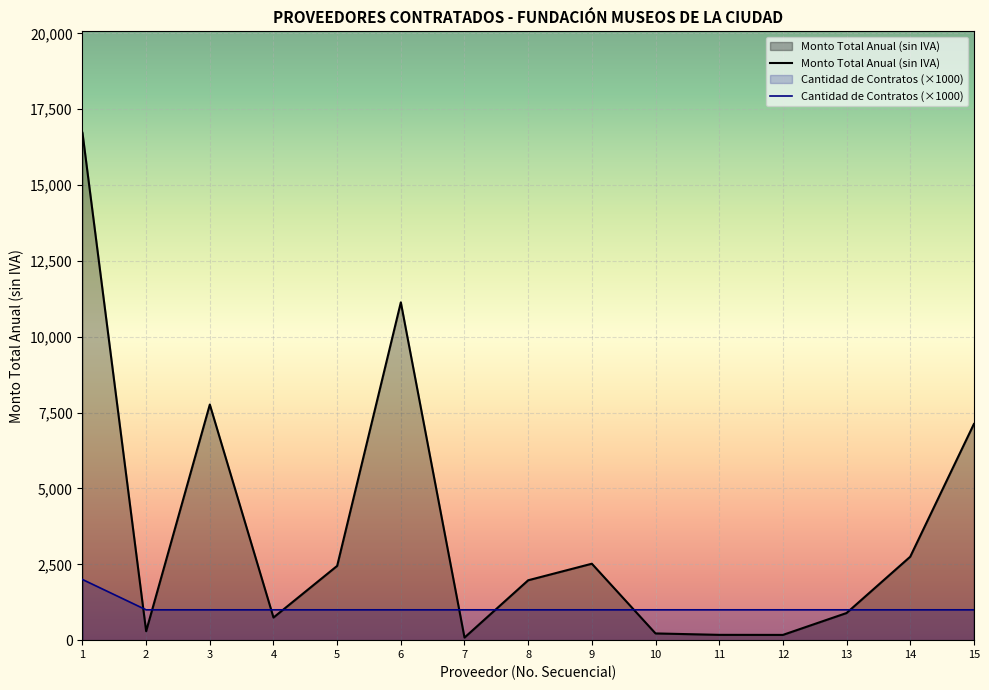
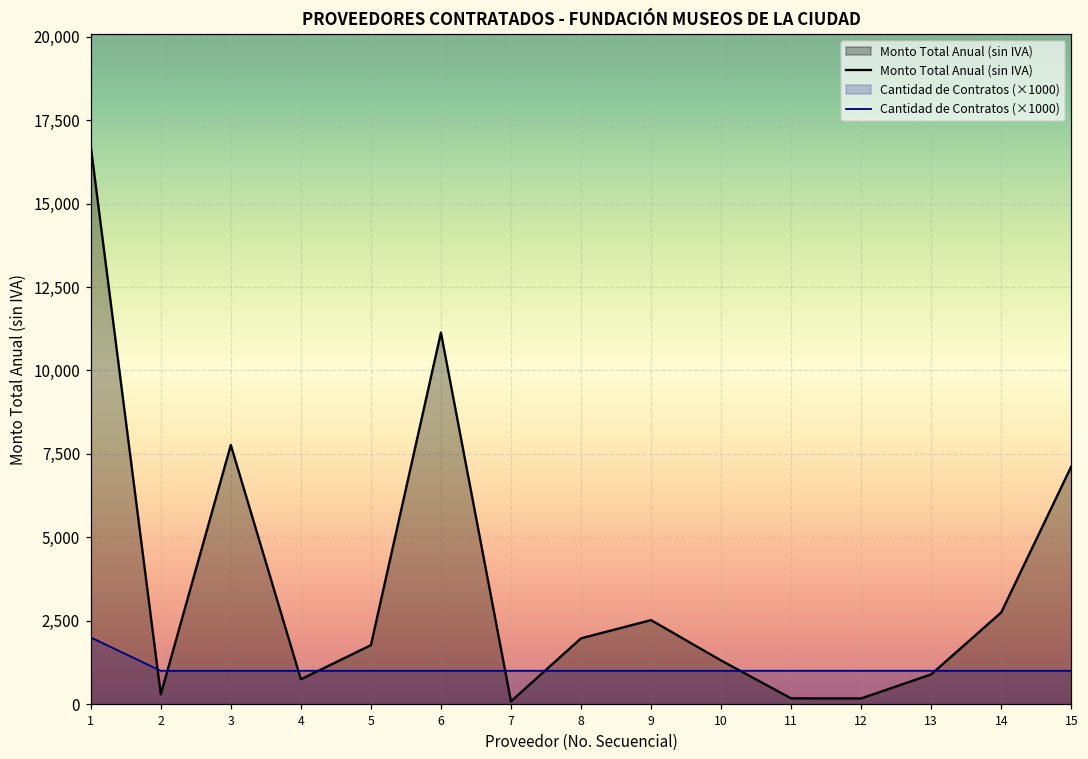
Monto Total Anual (sin IVA), 5: 2,400 -> 1,800
Monto Total Anual (sin IVA), 10: 200 -> 1,300
